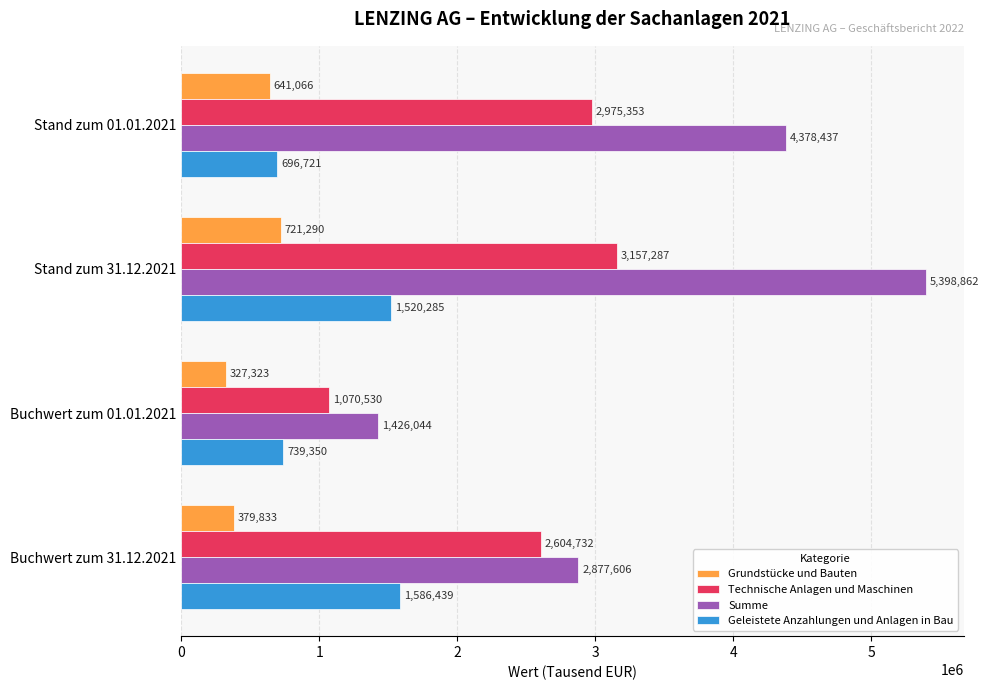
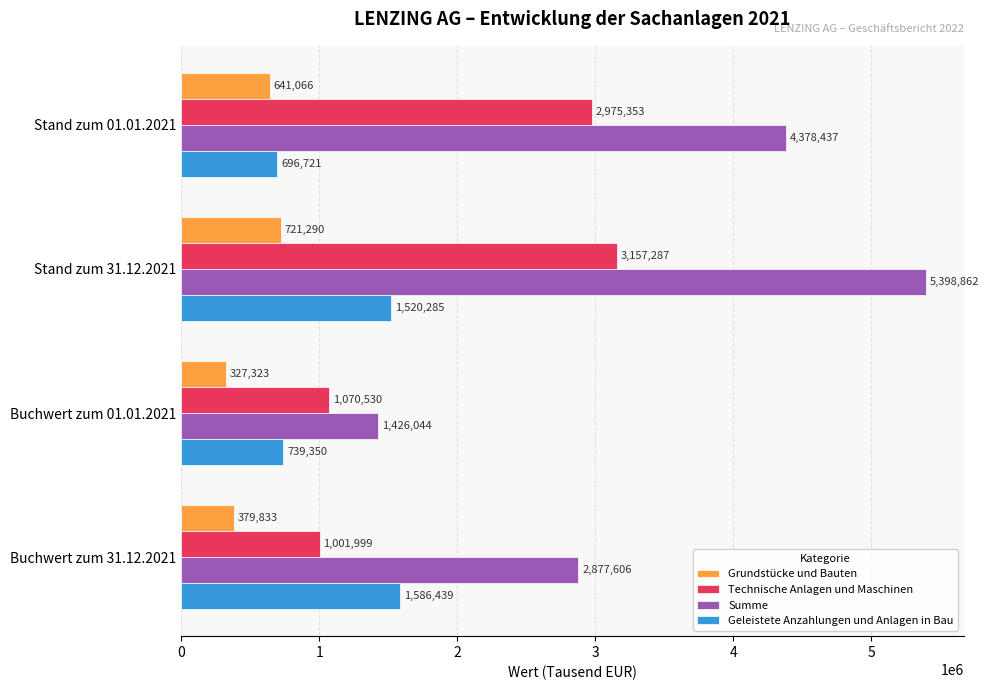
Technische Anlagen und Maschinen, Buchwert zum 31.12.2021: 2,604,732 -> 1,001,999
